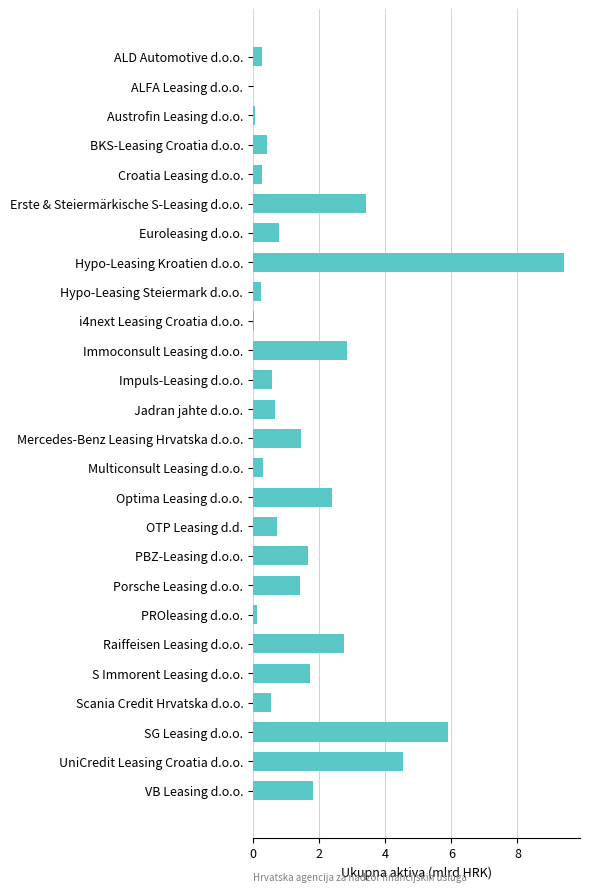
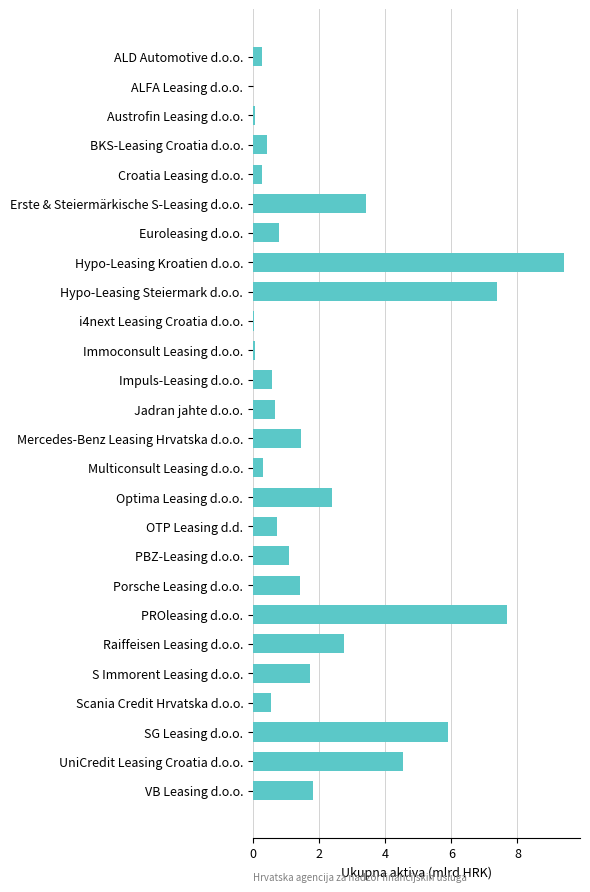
Hypo-Leasing Steiermark d.o.o.: 0.2 -> 7.4
Immoconsult Leasing d.o.o.: 2.8 -> 0.1
PBZ-Leasing d.o.o.: 1.7 -> 1.1
PROleasing d.o.o.: 0.1 -> 7.7
